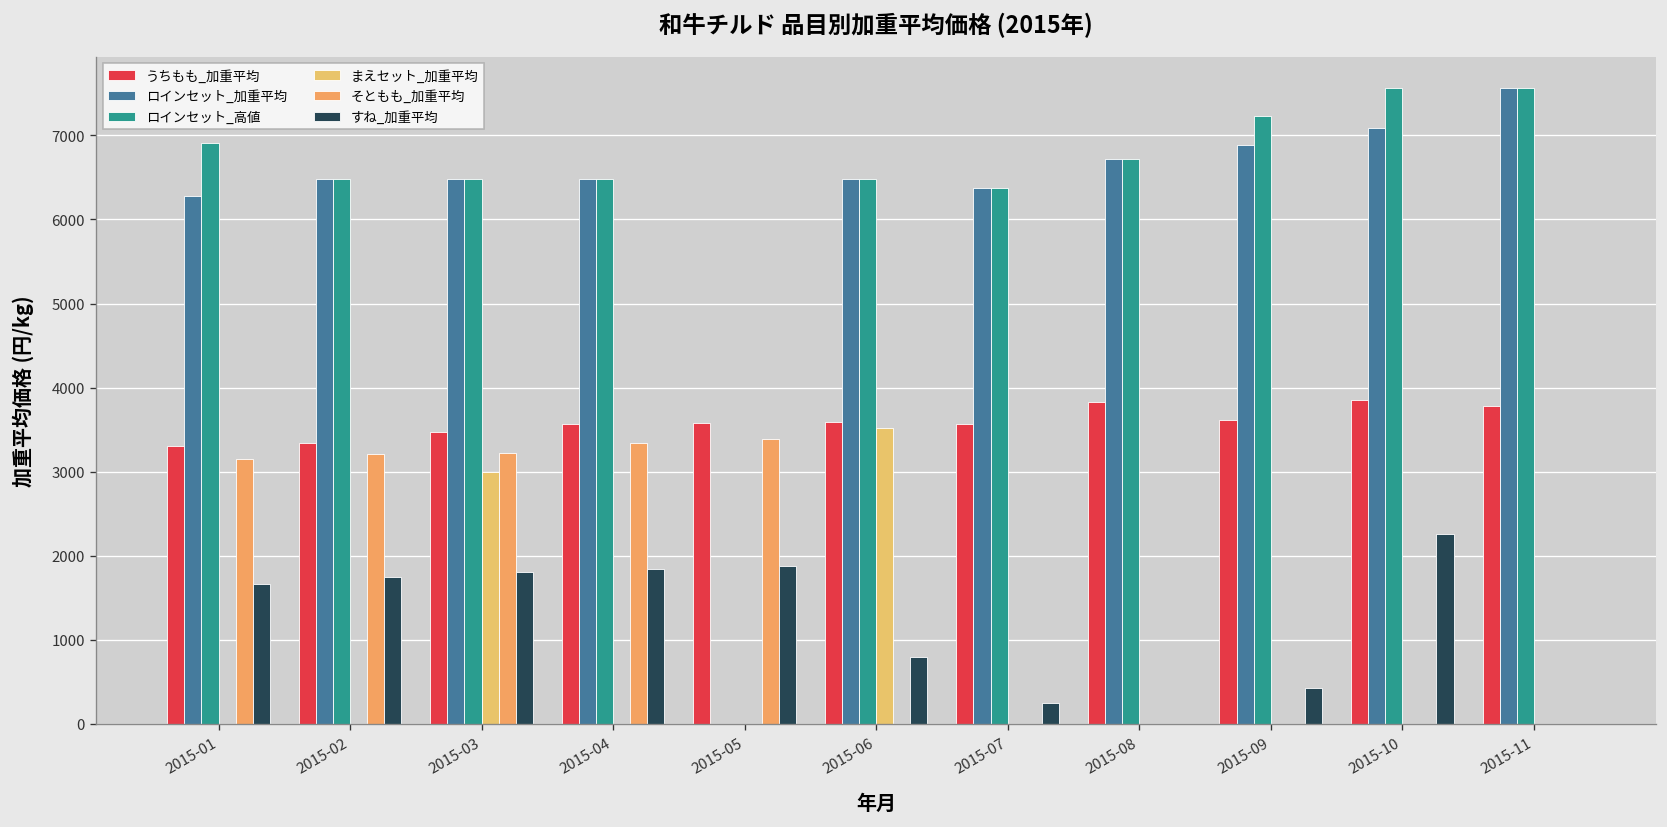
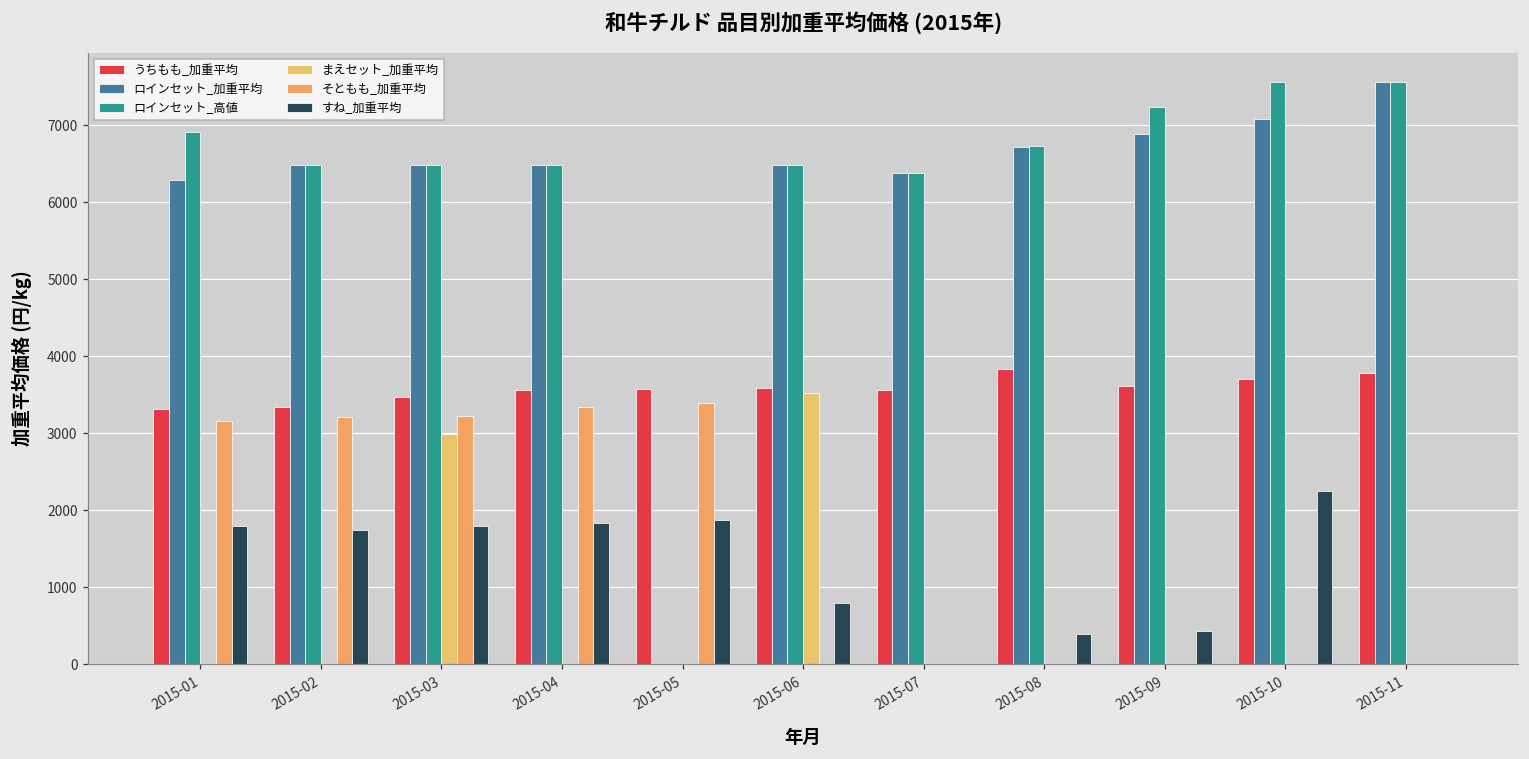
すね_加重平均, 2015-01: 1700 -> 1800
すね_加重平均, 2015-07: 200 -> 0
すね_加重平均, 2015-08: 0 -> 400
うちもも_加重平均, 2015-10: 3900 -> 3700
